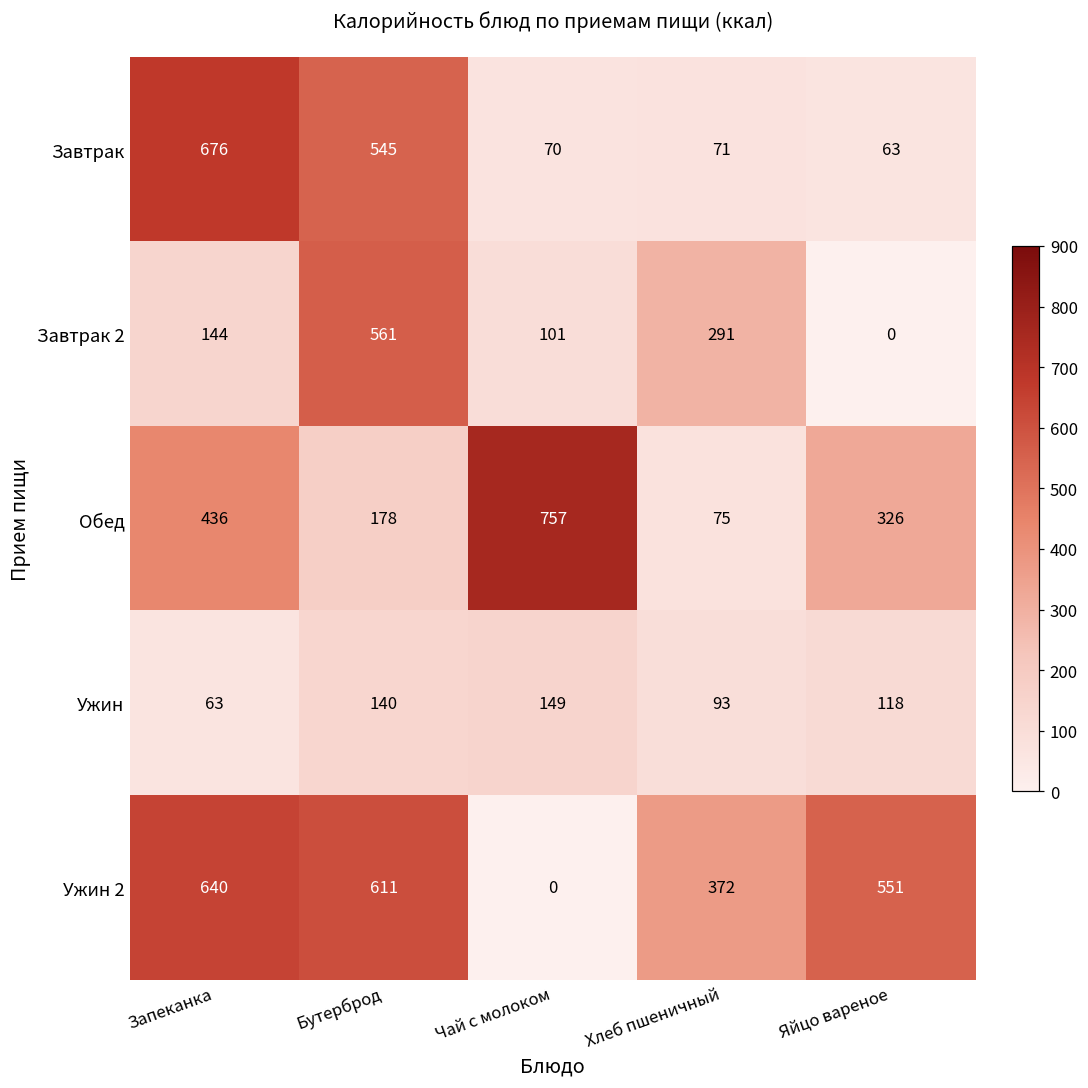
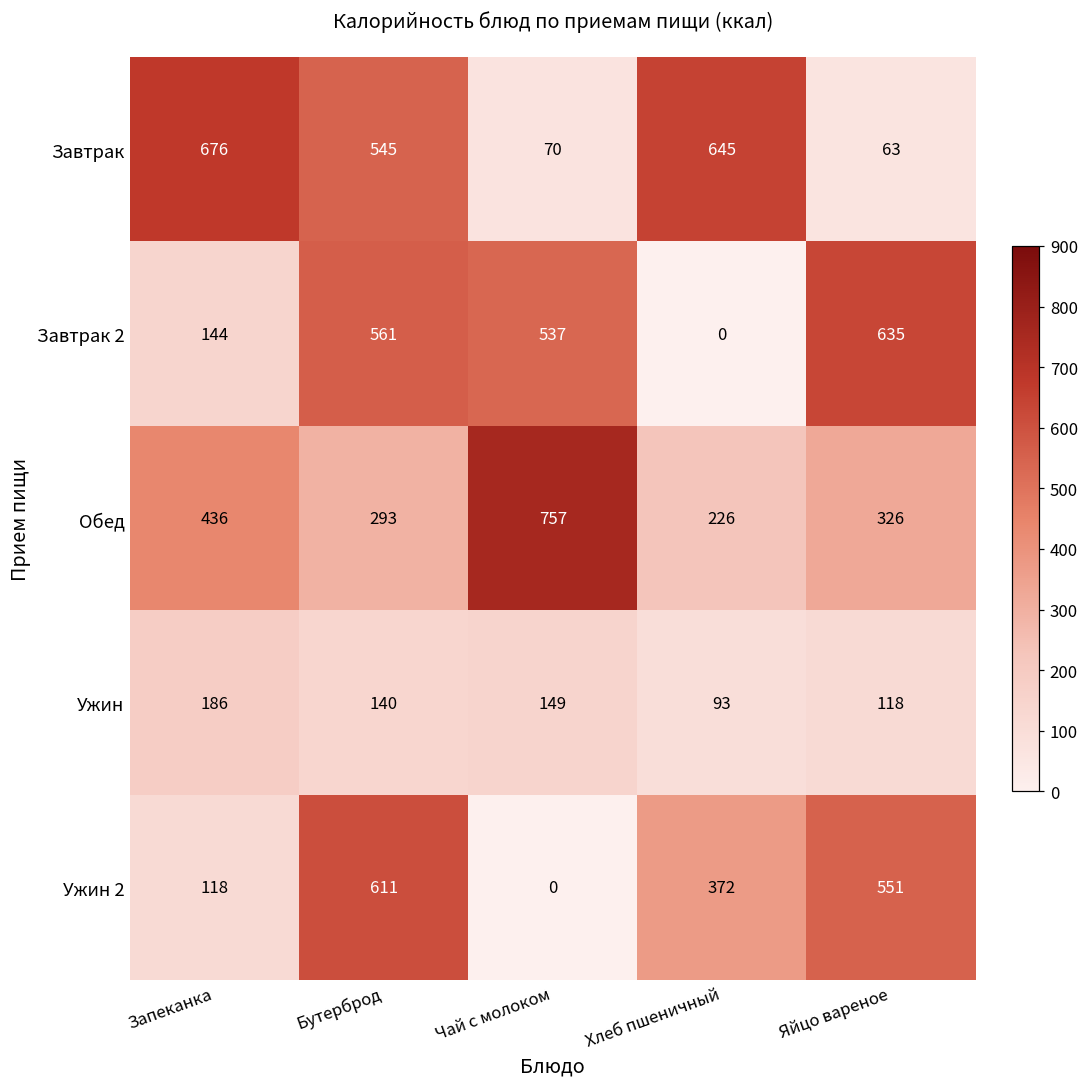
Завтрак, Хлеб пшеничный: 71 -> 645
Завтрак 2, Чай с молоком: 101 -> 537
Завтрак 2, Хлеб пшеничный: 291 -> 0
Завтрак 2, Яйцо вареное: 0 -> 635
Обед, Бутерброд: 178 -> 293
Обед, Хлеб пшеничный: 75 -> 226
Ужин, Запеканка: 63 -> 186
Ужин 2, Запеканка: 640 -> 118
